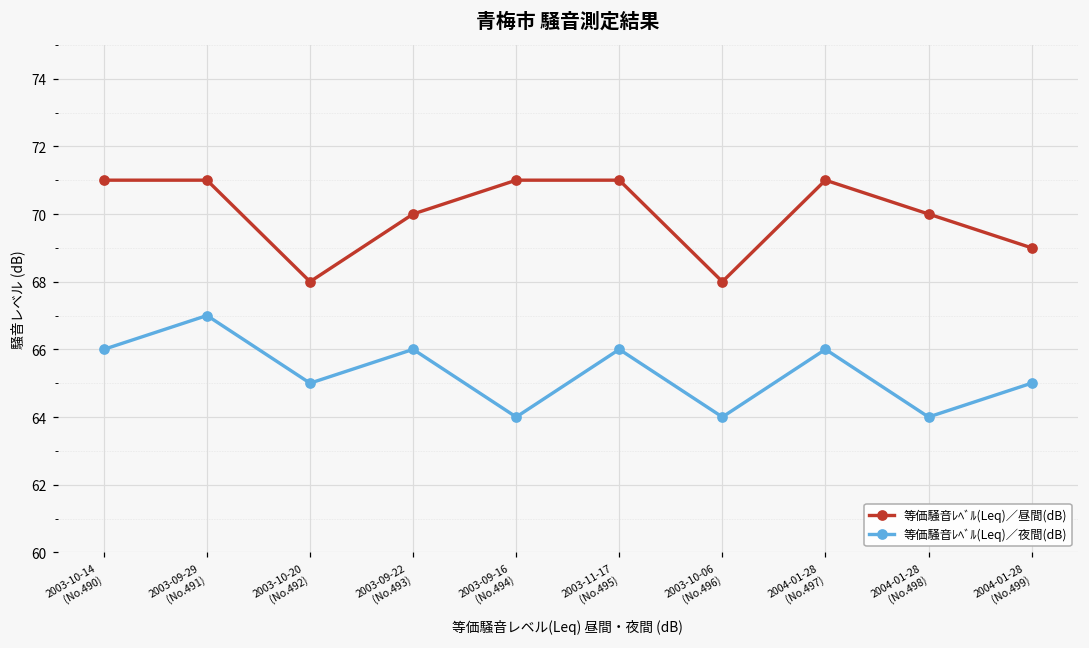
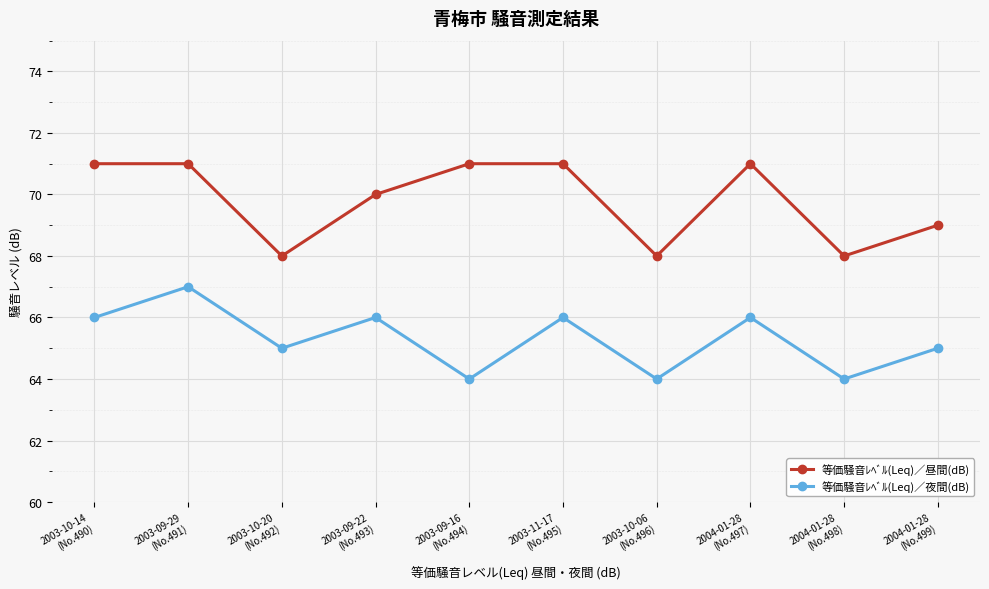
等価騒音ﾚﾍﾞﾙ(Leq)／昼間(dB), 2004-01-28 (No.498): 70 -> 68
